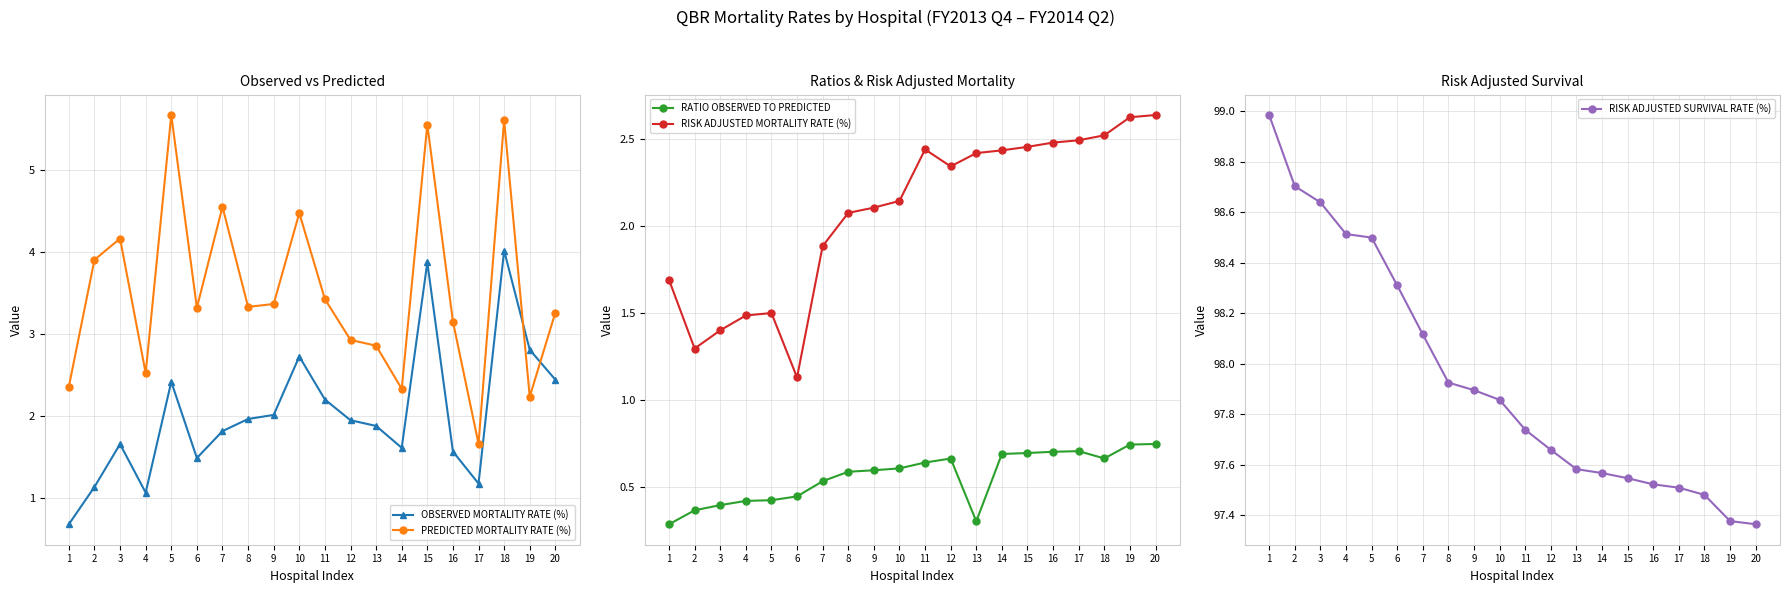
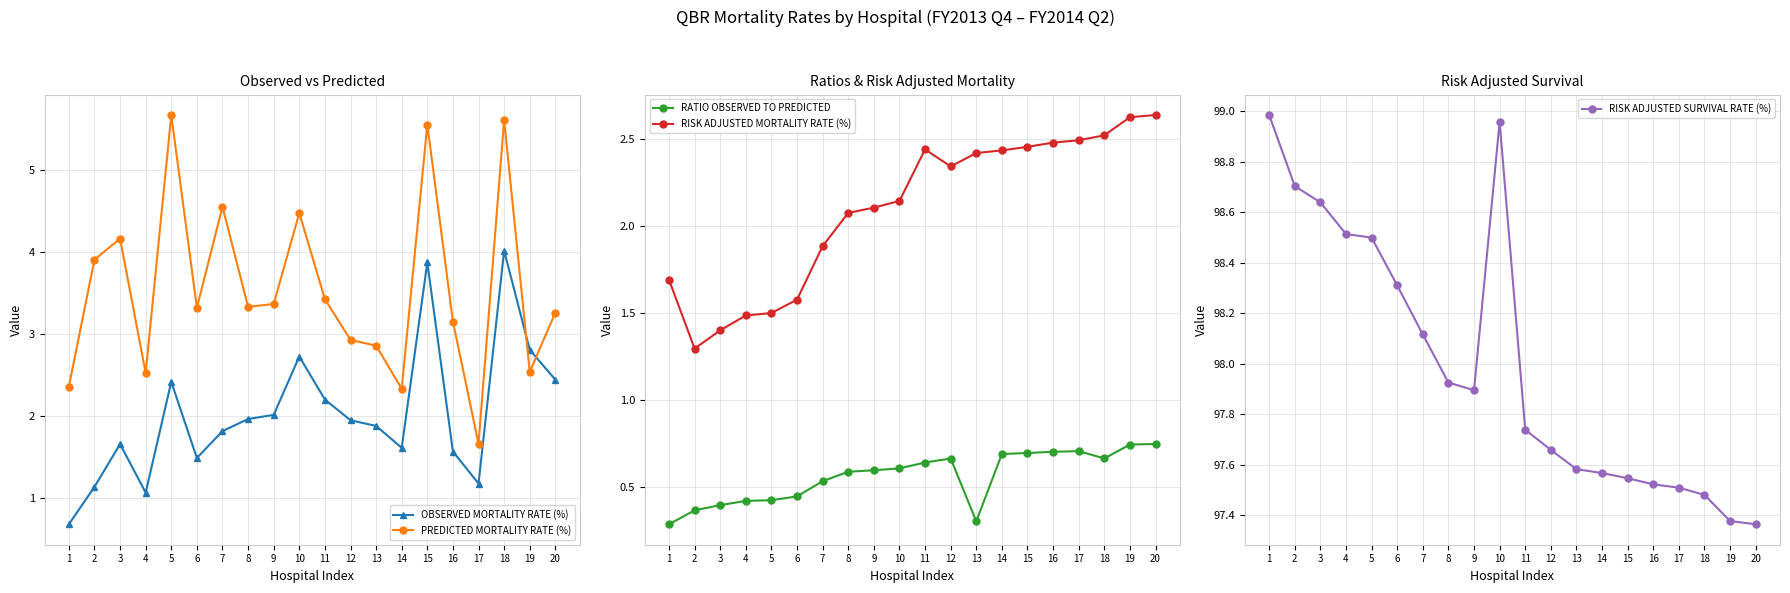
Observed vs Predicted, PREDICTED MORTALITY RATE (%), 19: 2.2 -> 2.5
Ratios & Risk Adjusted Mortality, RISK ADJUSTED MORTALITY RATE (%), 6: 1.13 -> 1.58
Risk Adjusted Survival, 10: 97.86 -> 98.96
